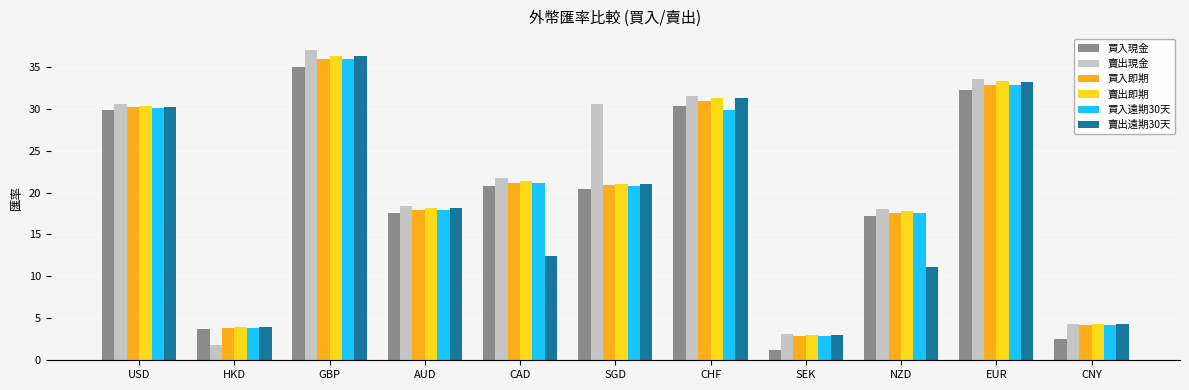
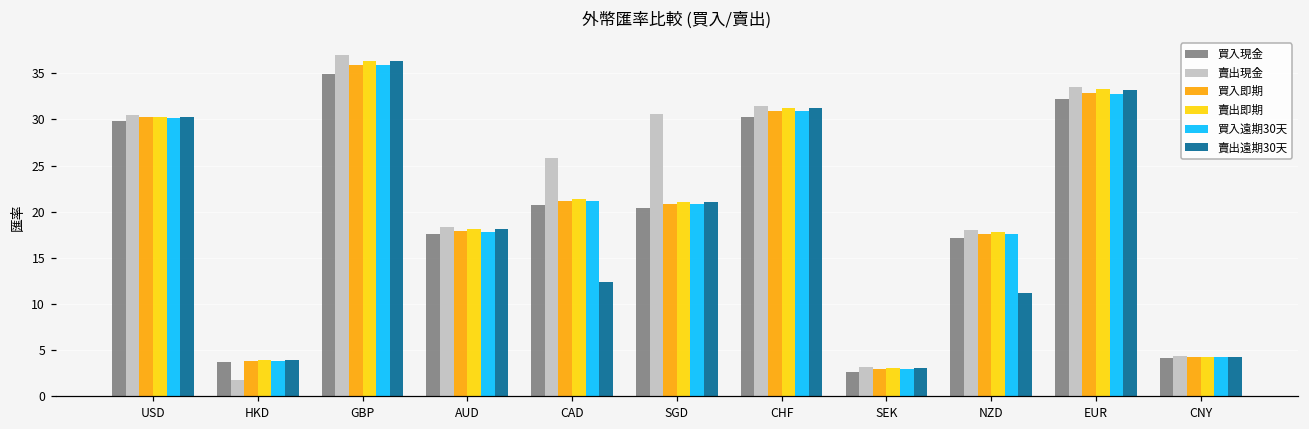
賣出現金, CAD: 22 -> 26
買入遠期30天, CHF: 30 -> 31
買入現金, SEK: 1 -> 3
買入現金, CNY: 3 -> 4
